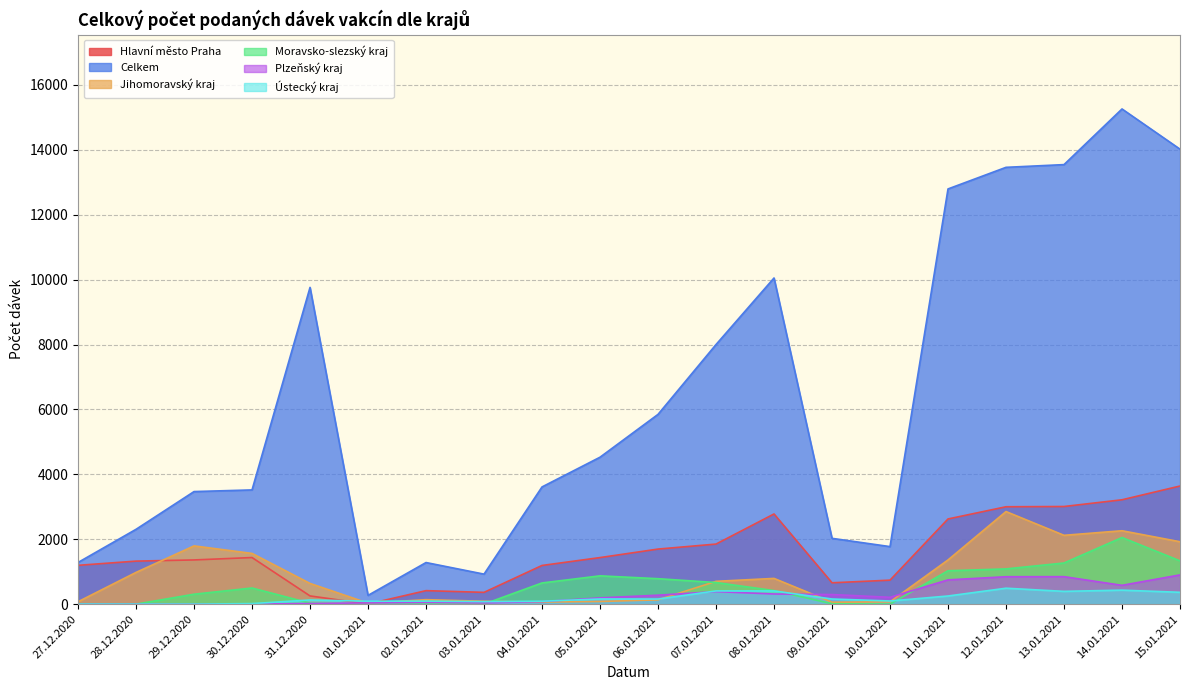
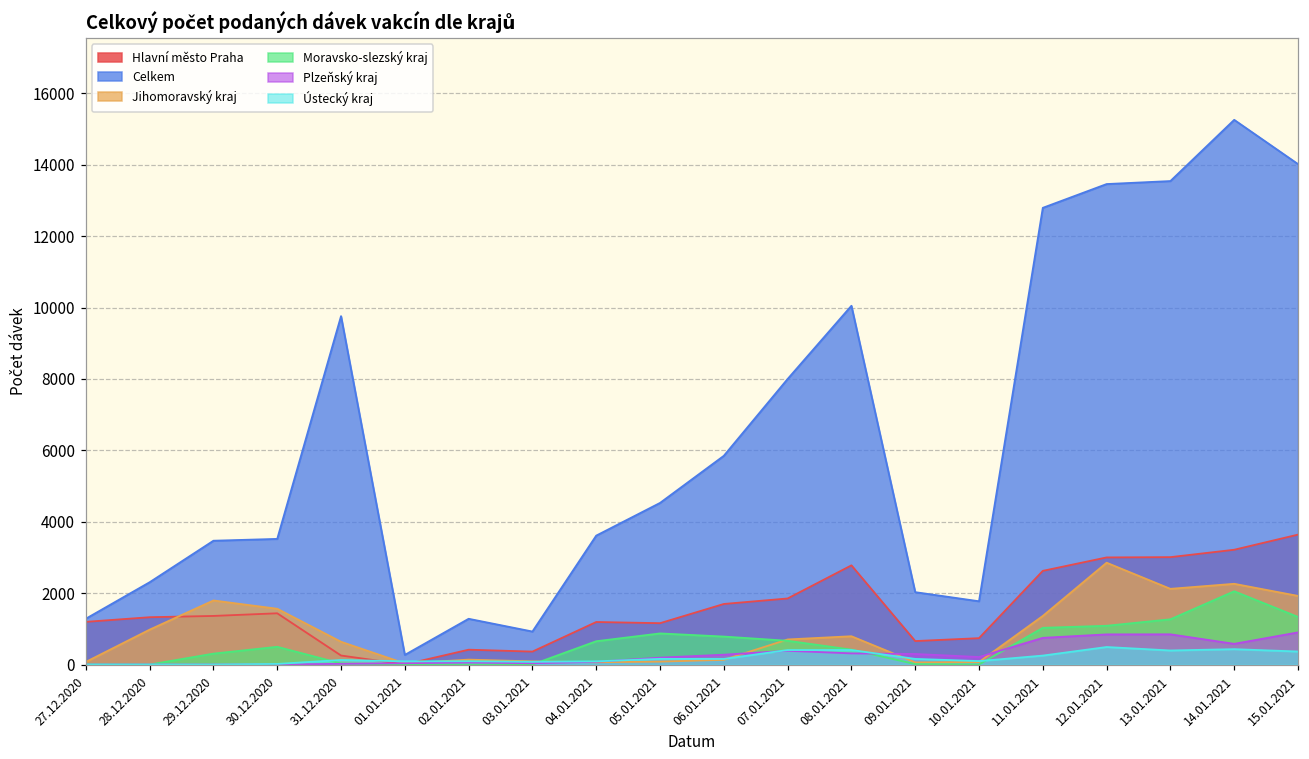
Hlavní město Praha, 05.01.2021: 1400 -> 1200
